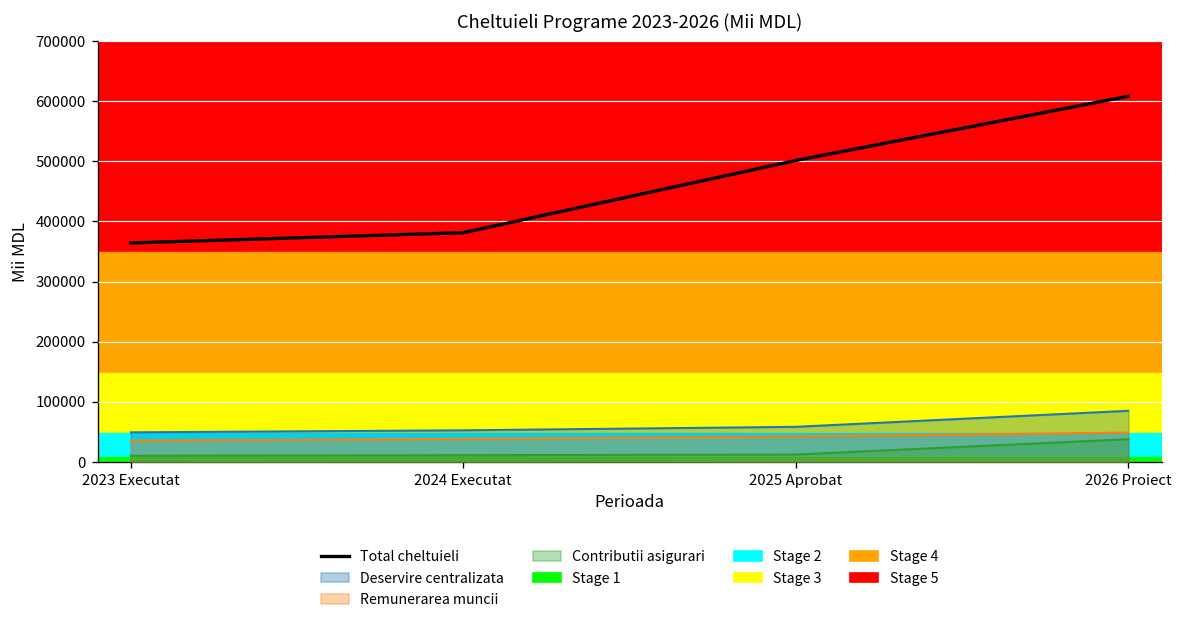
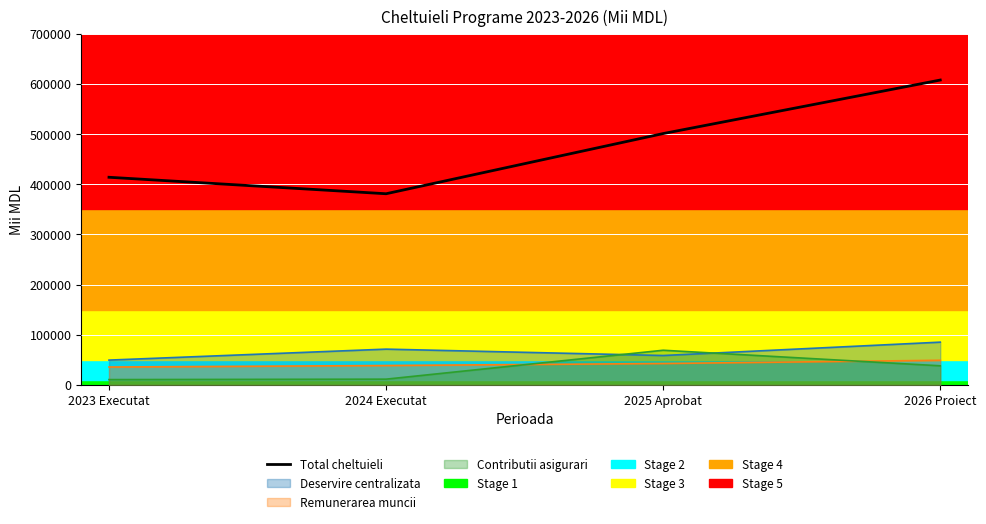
Total cheltuieli, 2023 Executat: 360000 -> 410000
Deservire centralizata, 2024 Executat: 50000 -> 70000
Contributii asigurari, 2025 Aprobat: 10000 -> 70000
